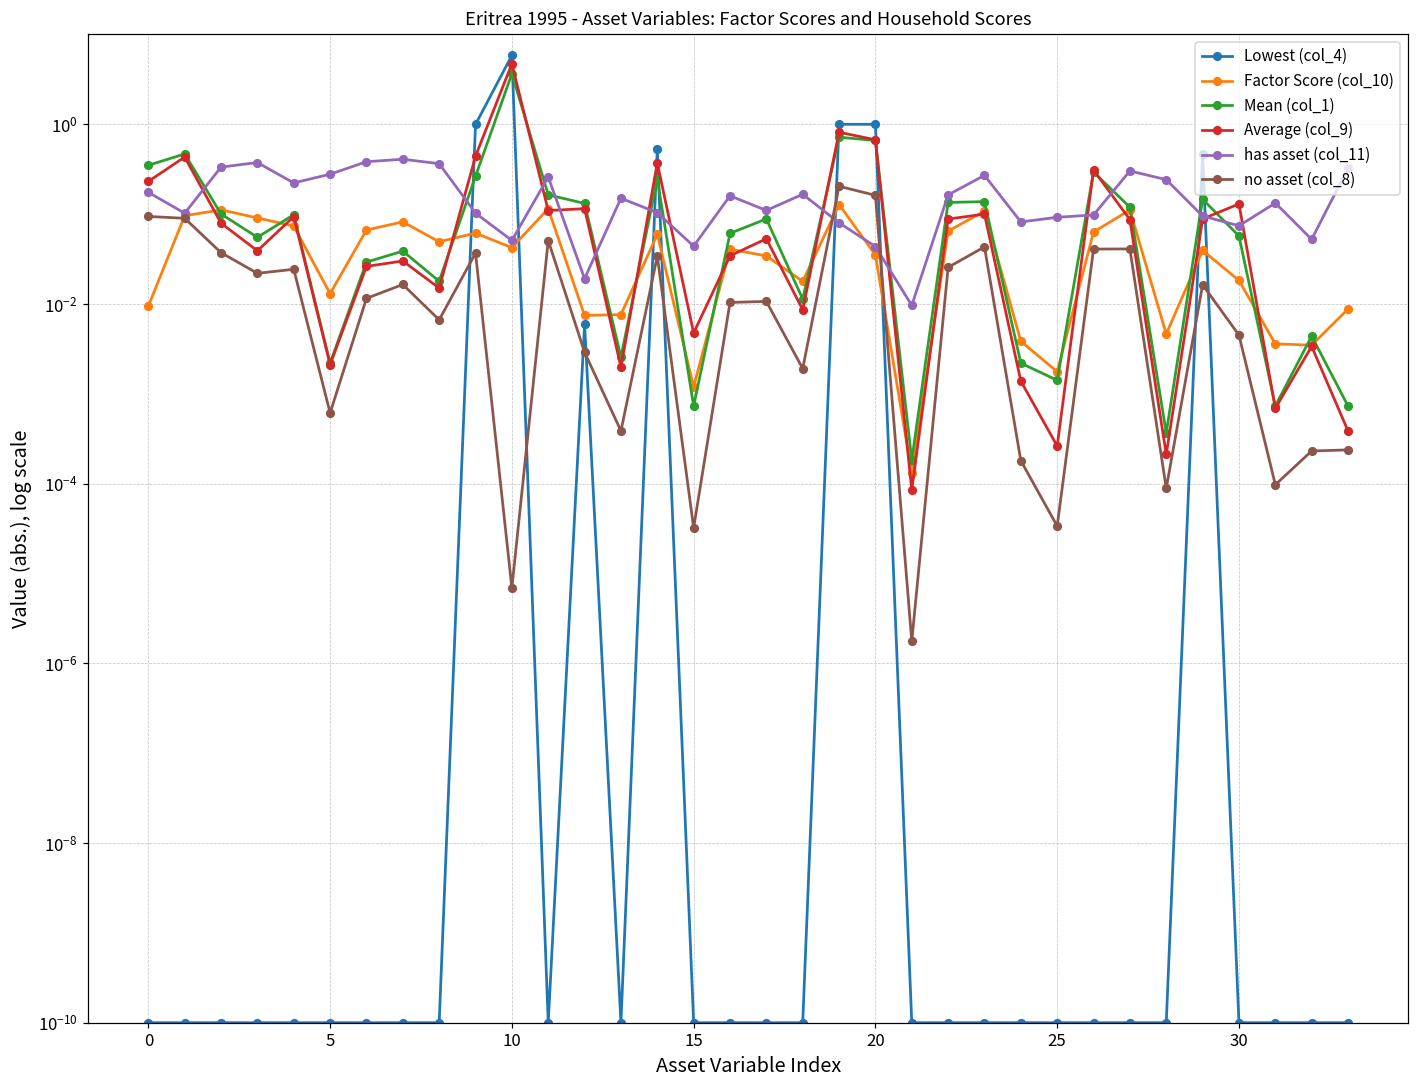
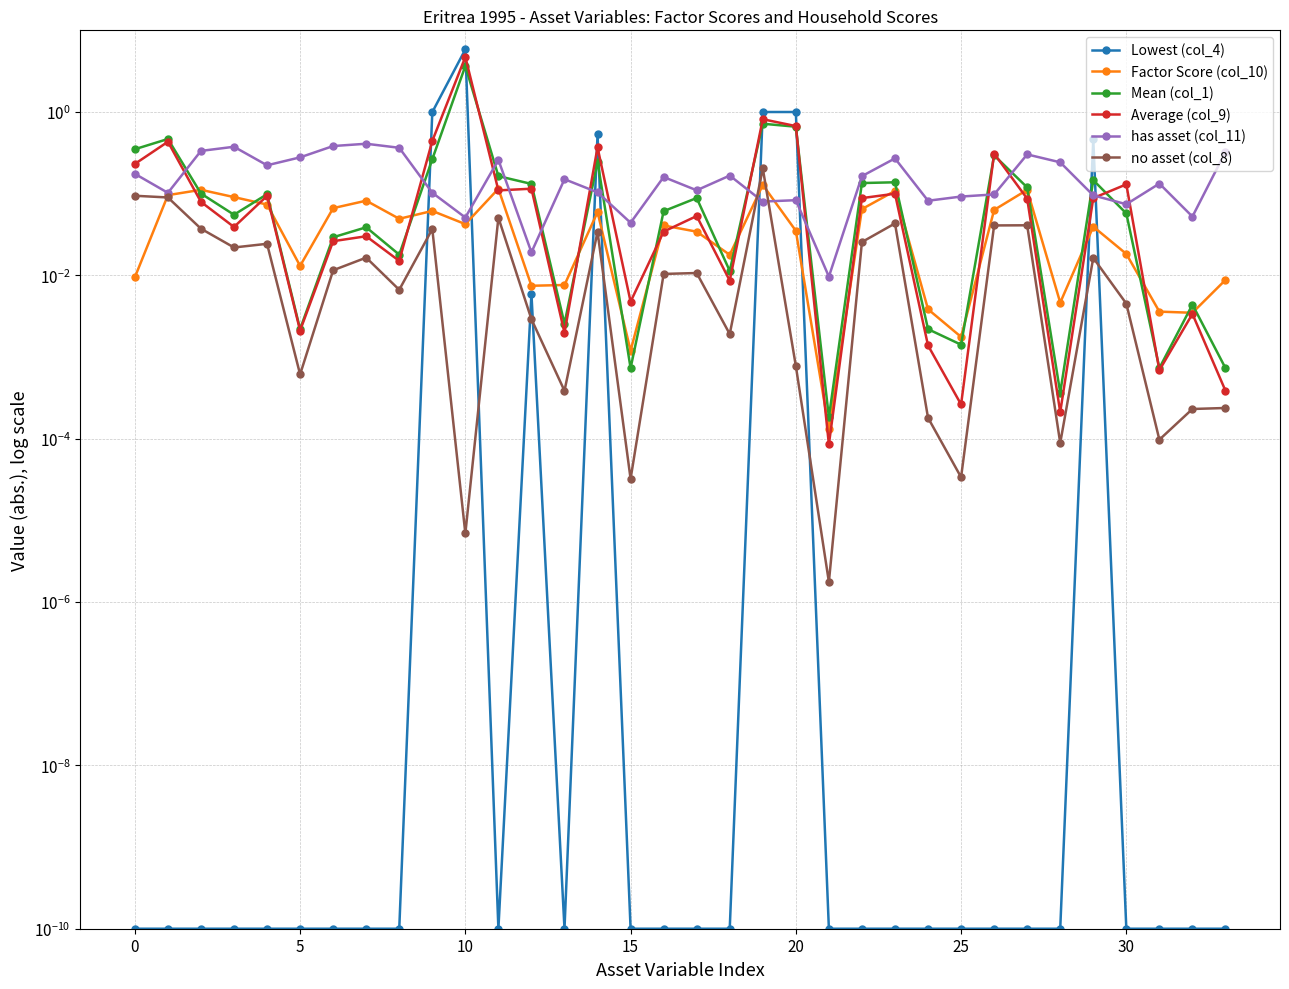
has asset (col_11), 20: 0.04 -> 0.08
no asset (col_8), 20: 0.16 -> 0.0008
